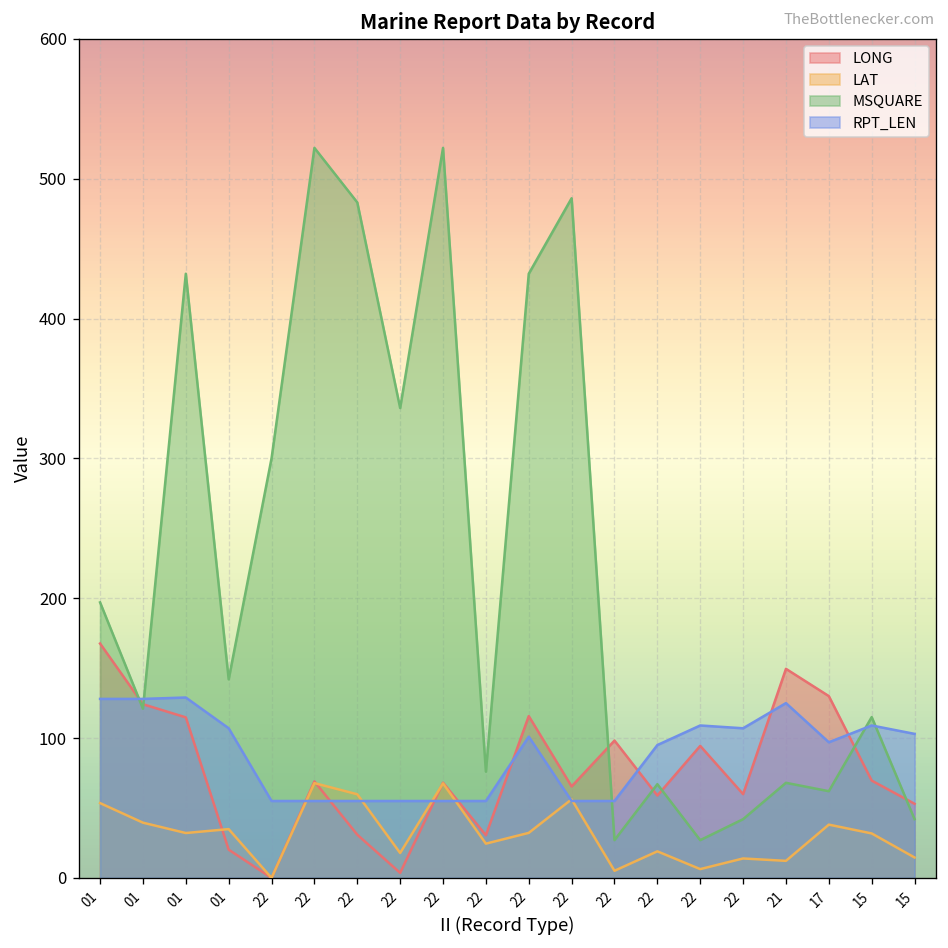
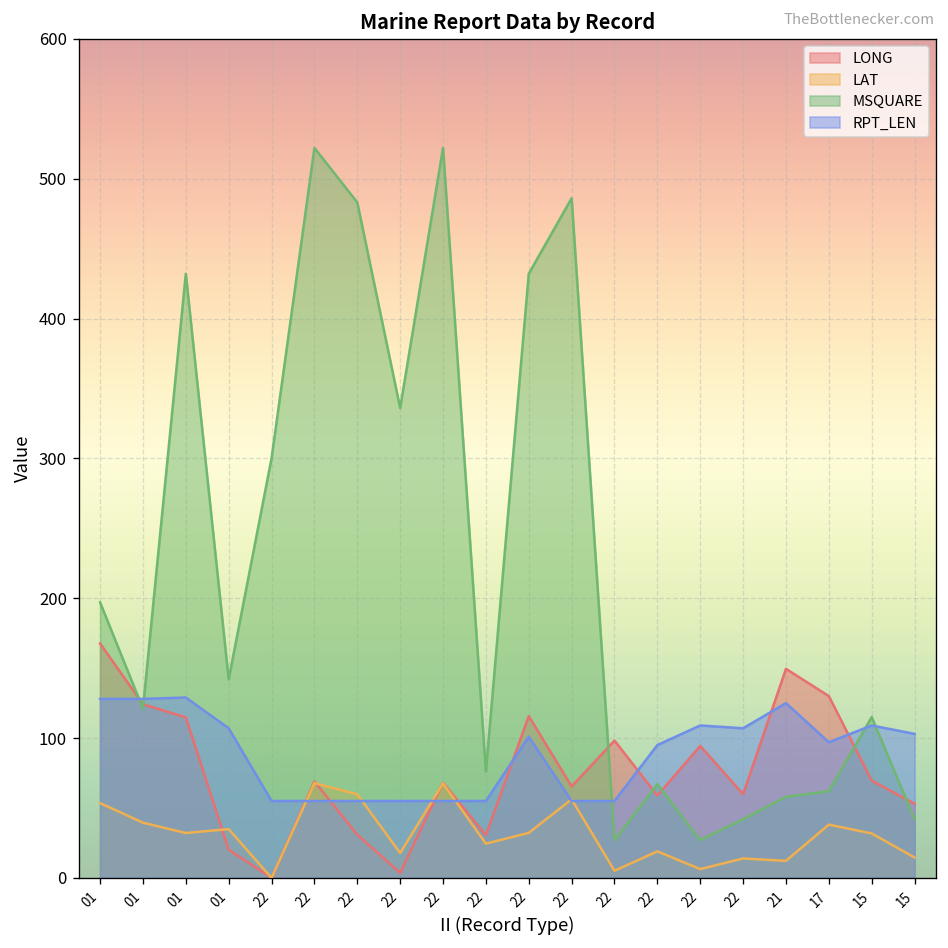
MSQUARE, 21: 68 -> 58
